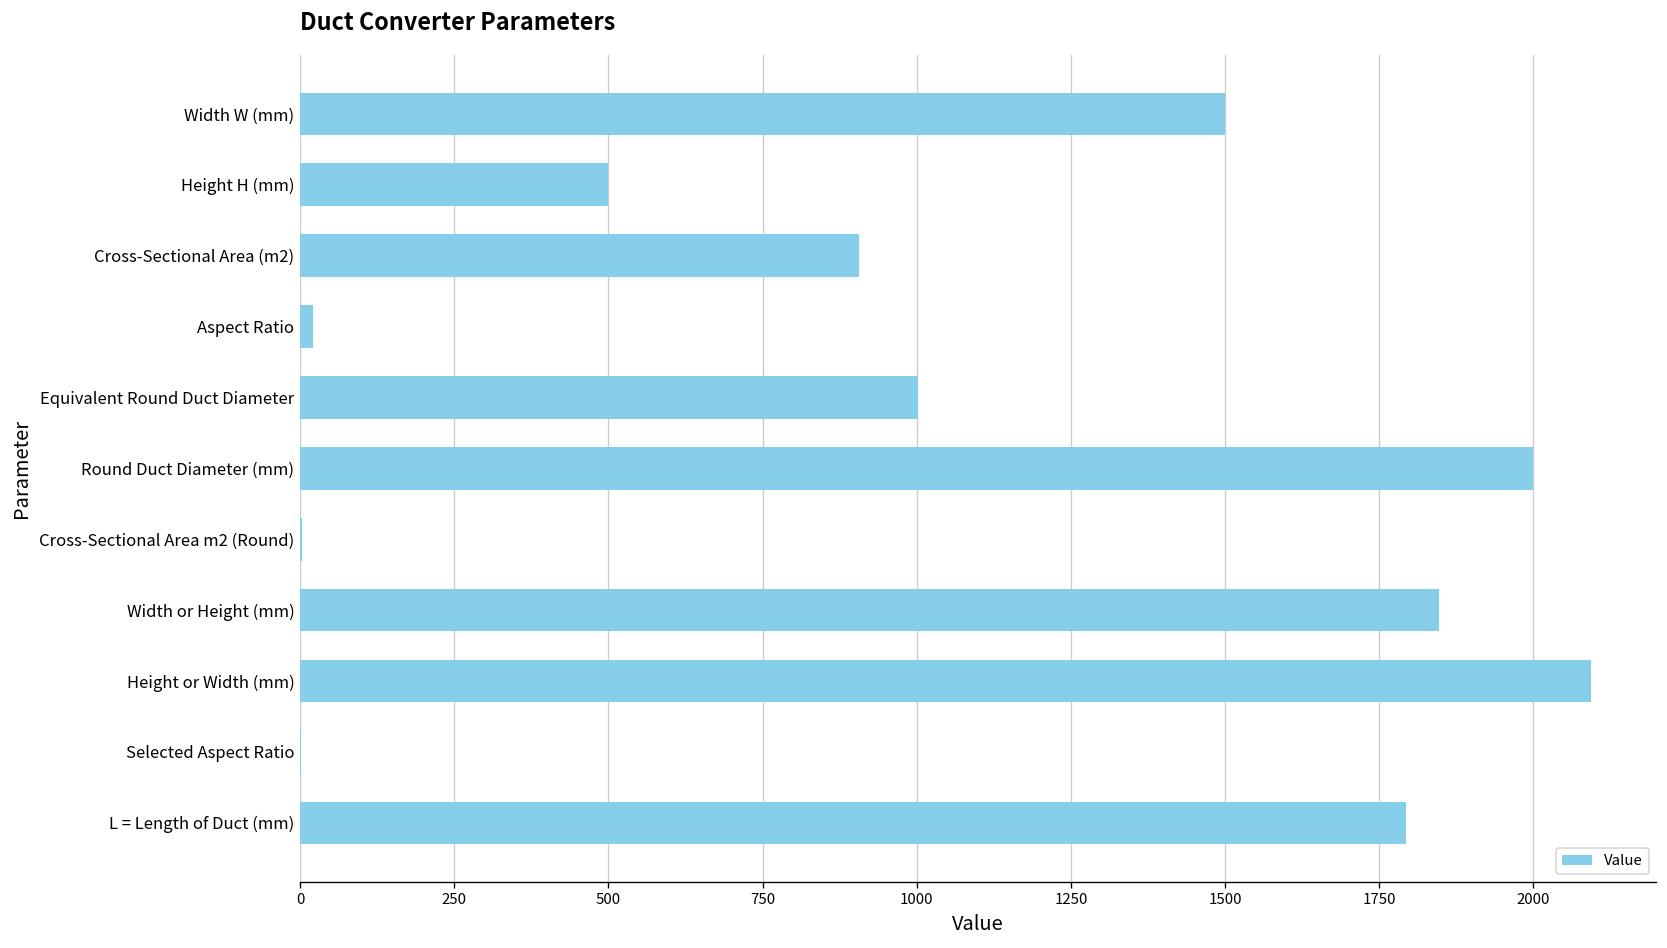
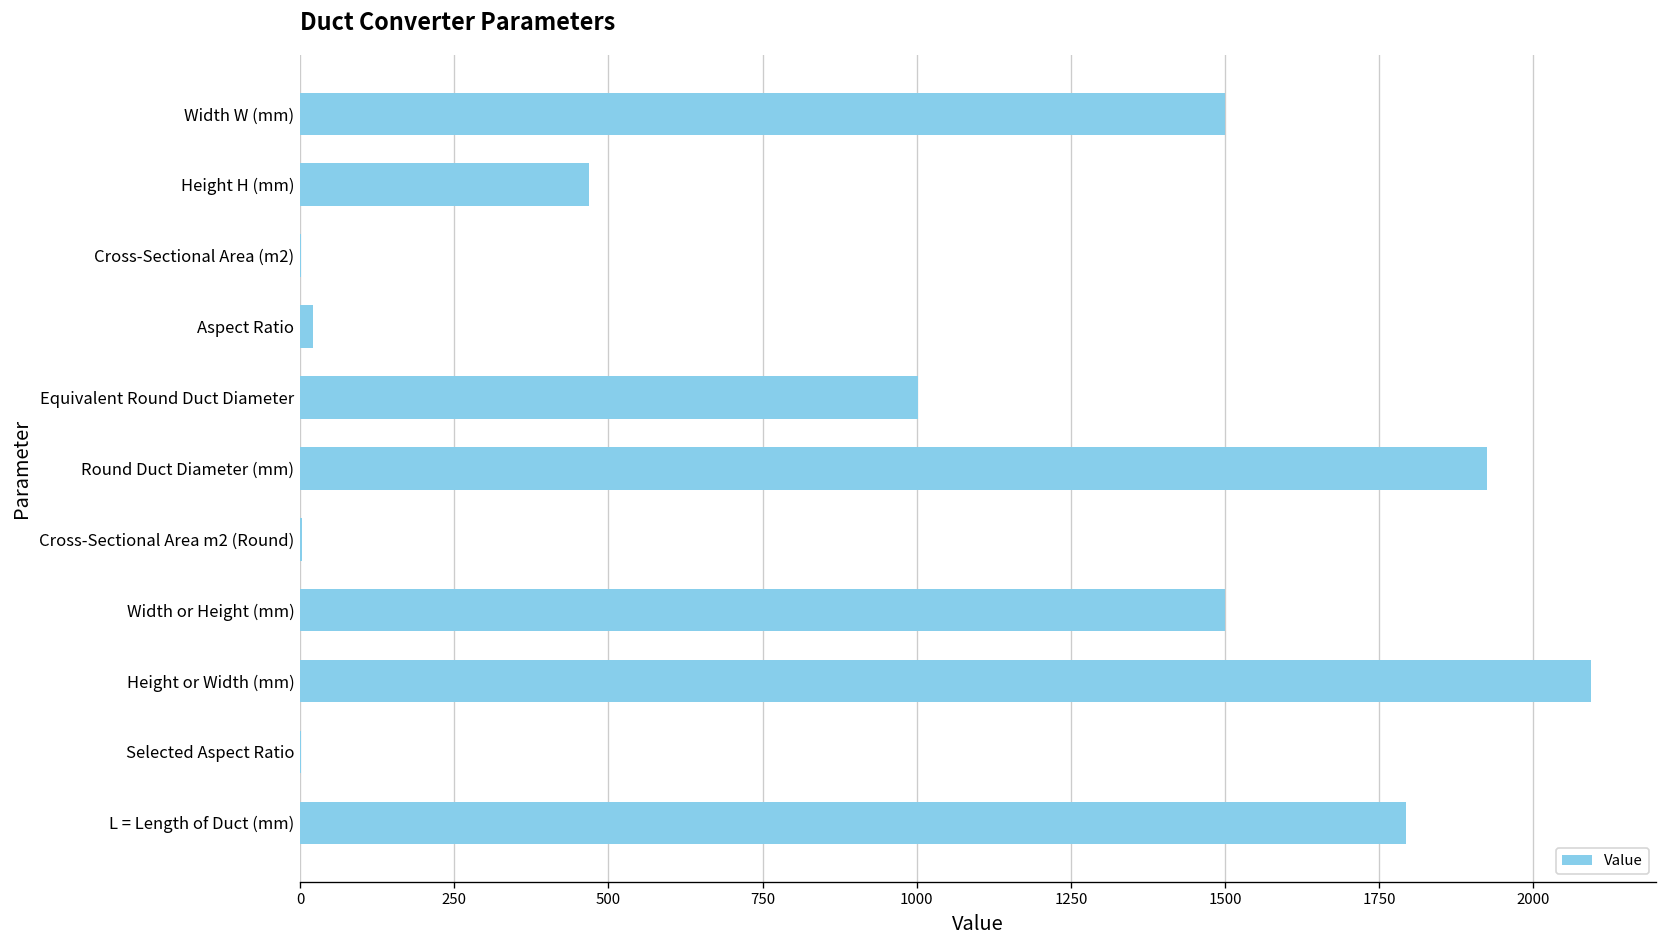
Height H (mm): 500 -> 470
Cross-Sectional Area (m2): 910 -> 0
Round Duct Diameter (mm): 2000 -> 1930
Width or Height (mm): 1850 -> 1500
